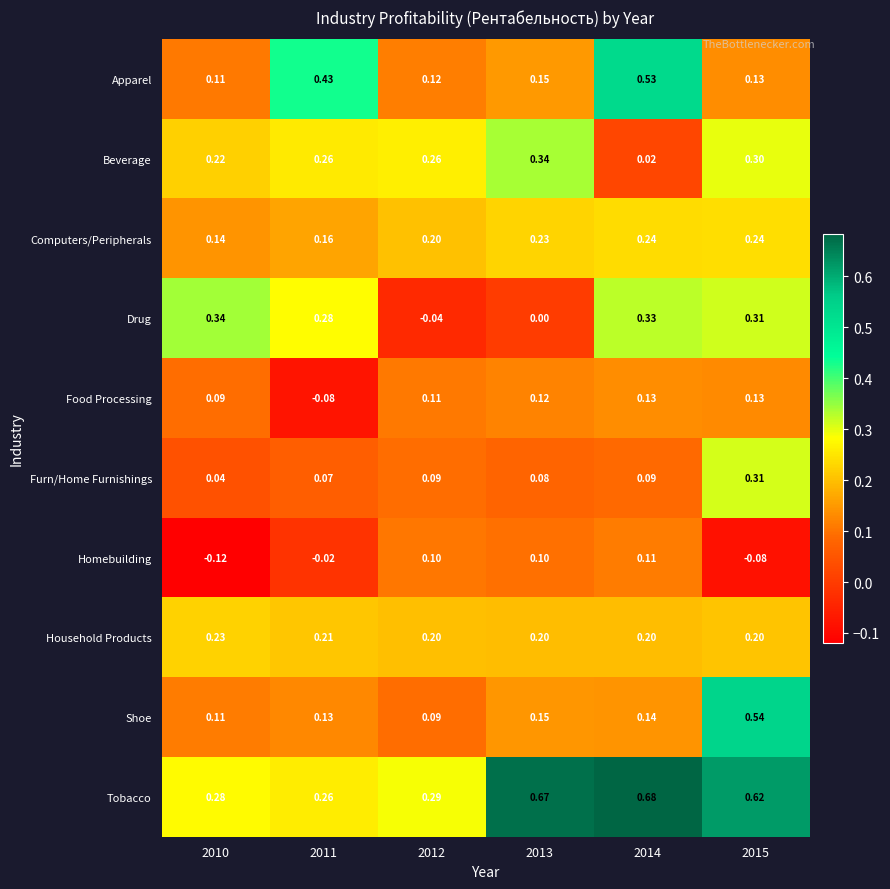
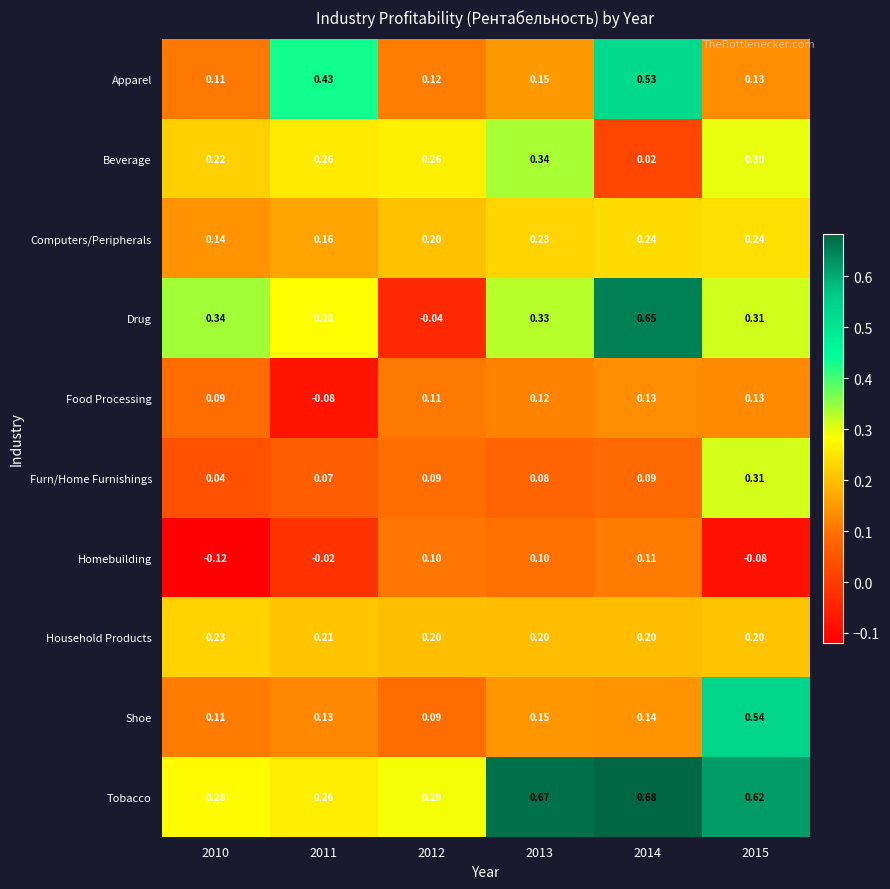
Drug, 2013: 0.00 -> 0.33
Drug, 2014: 0.33 -> 0.65
